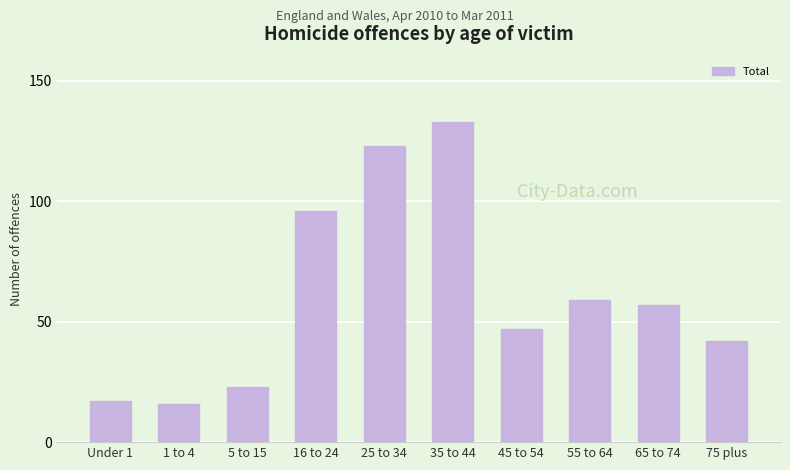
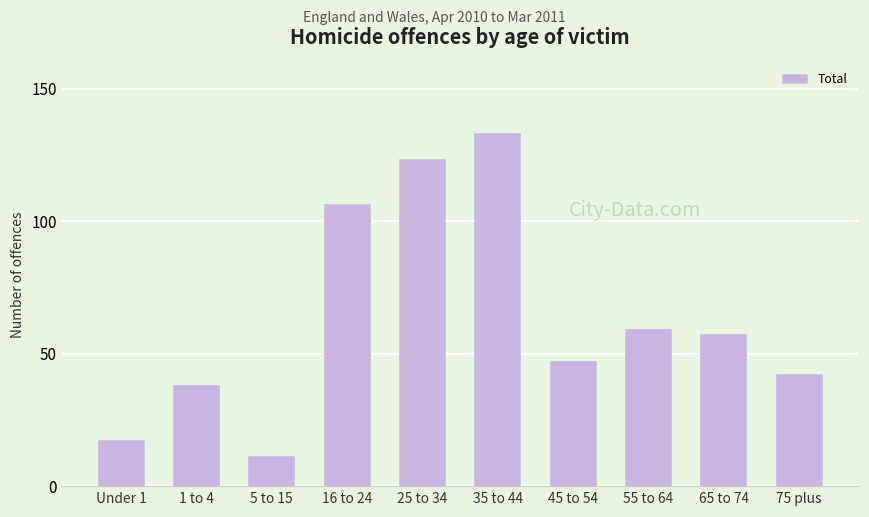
1 to 4: 16 -> 38
5 to 15: 23 -> 11
16 to 24: 96 -> 106
